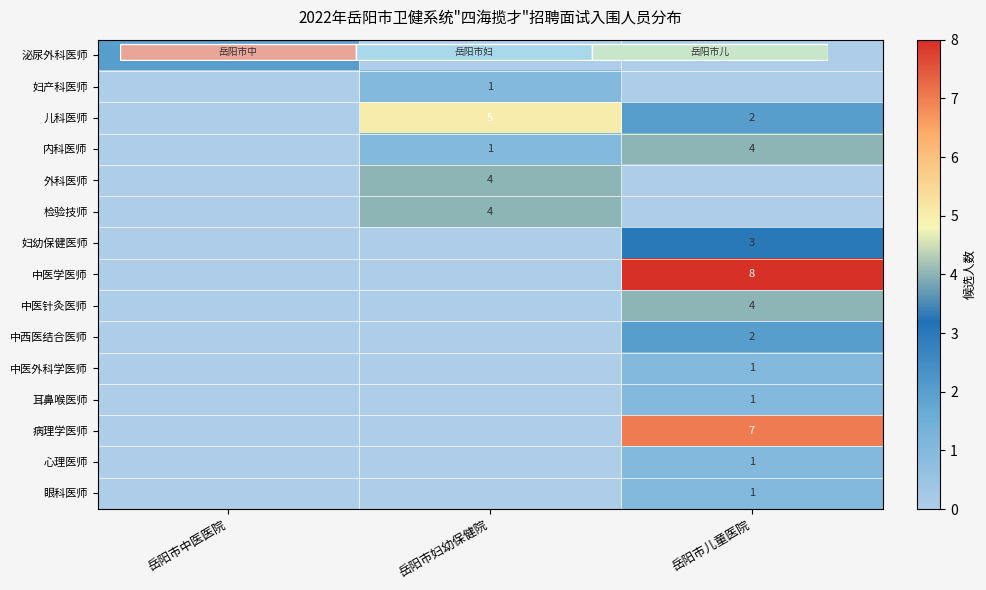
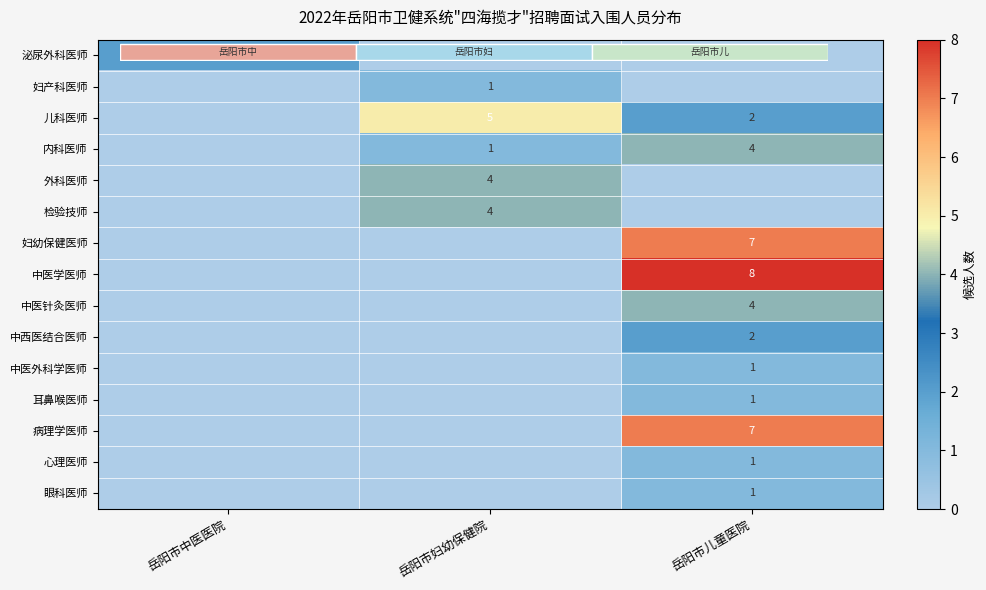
2022年岳阳市卫健系统"四海揽才"招聘面试入围人员分布, 妇幼保健医师, 岳阳市儿童医院: 3 -> 7
